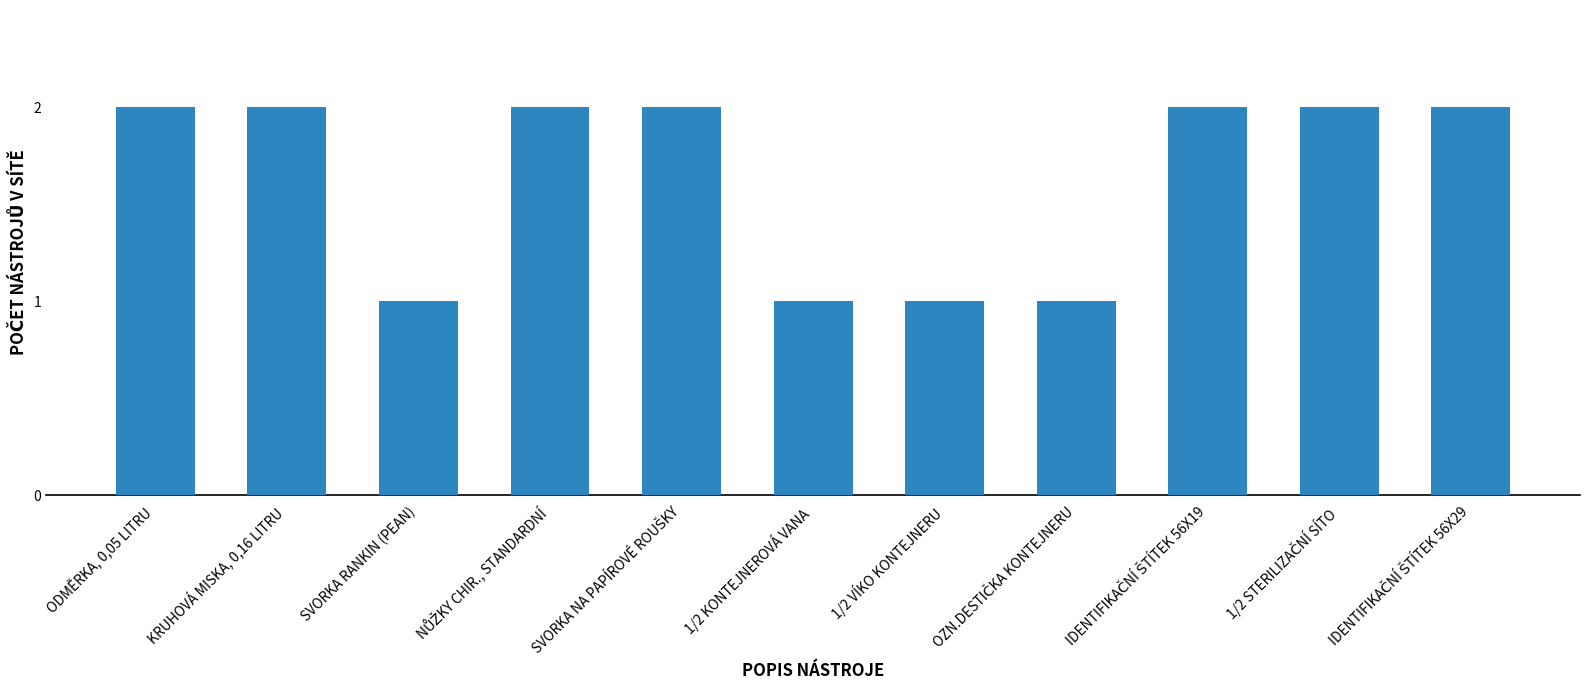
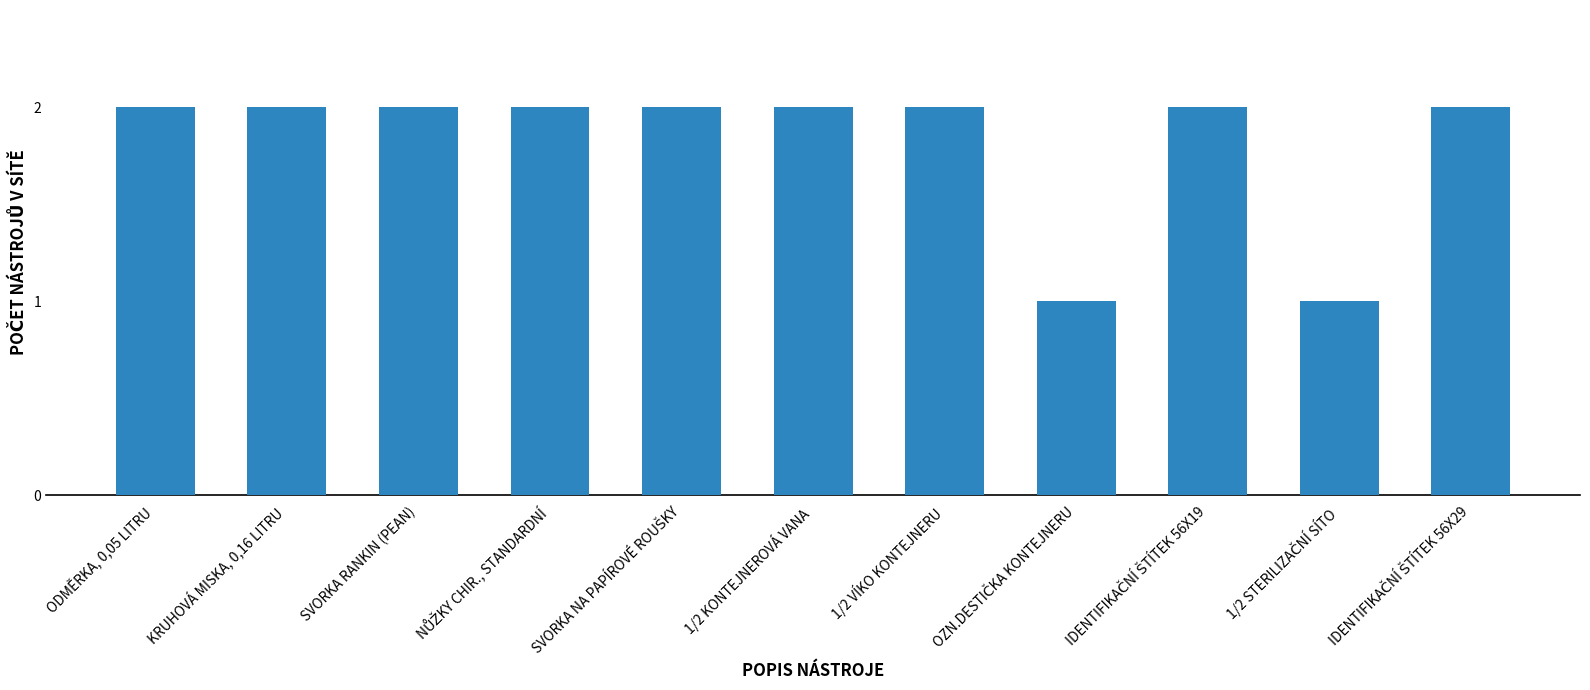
SVORKA RANKIN (PEAN): 1 -> 2
1/2 KONTEJNEROVÁ VANA: 1 -> 2
1/2 VÍKO KONTEJNERU: 1 -> 2
1/2 STERILIZAČNÍ SÍTO: 2 -> 1
